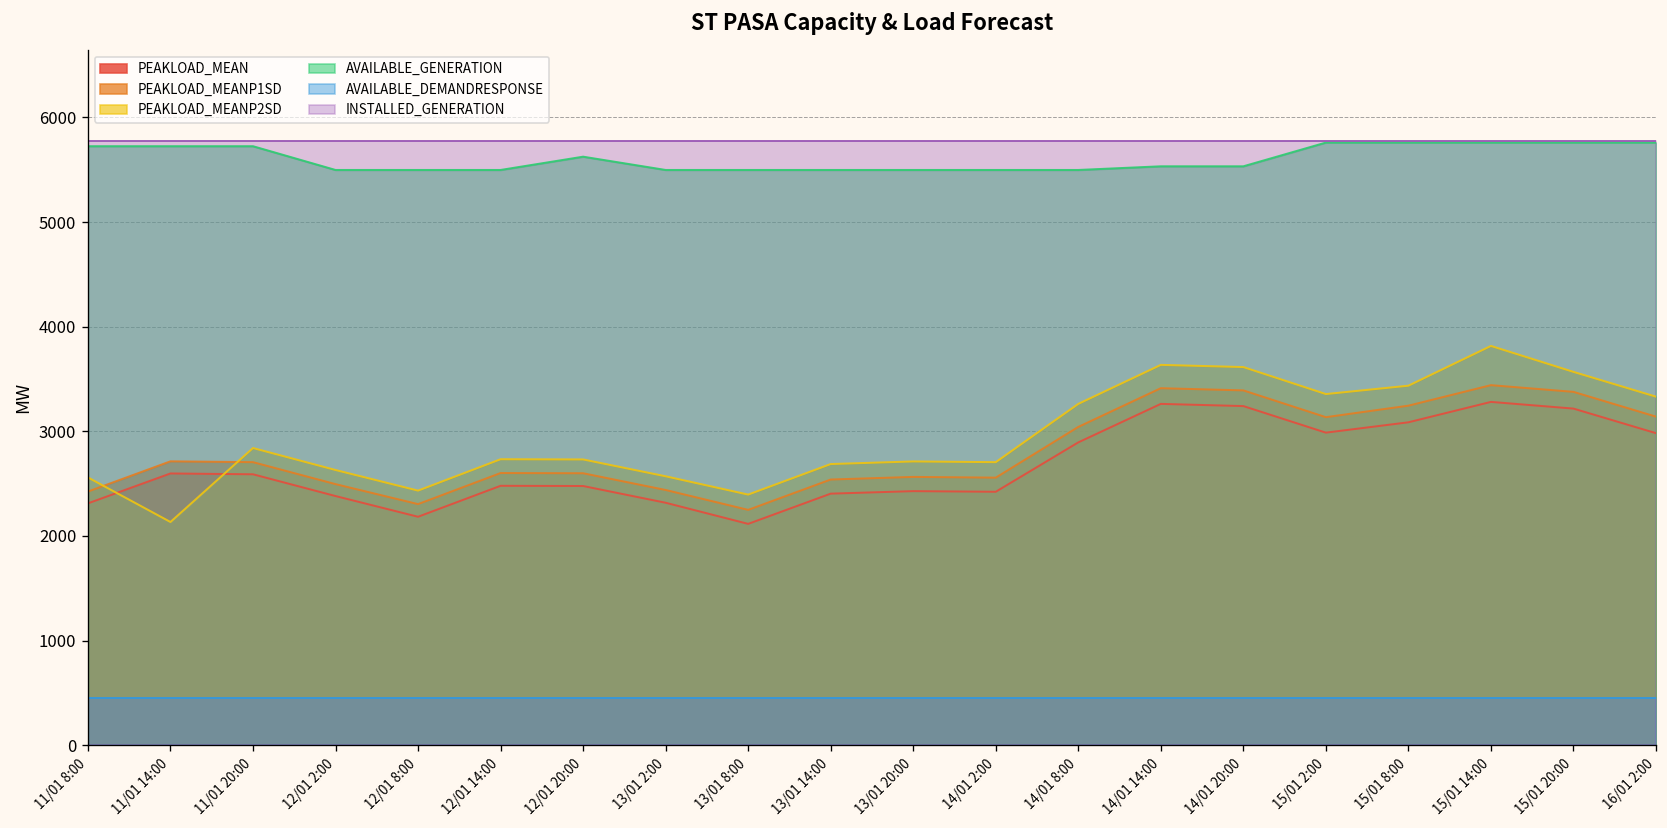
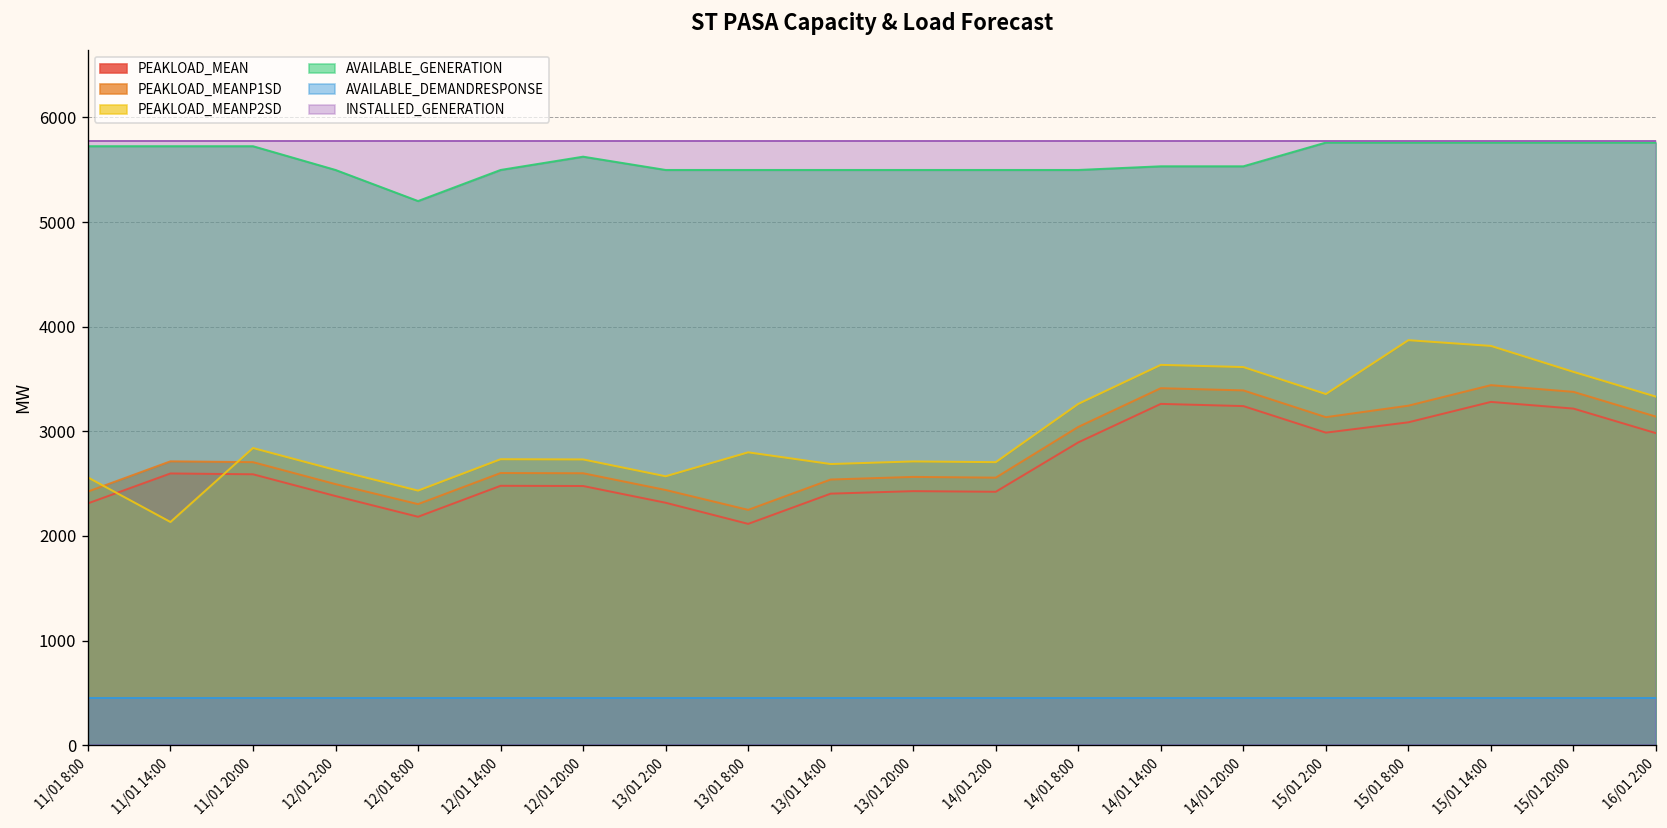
AVAILABLE_GENERATION, 12/01 8:00: 5500 -> 5200
PEAKLOAD_MEANP2SD, 13/01 8:00: 2400 -> 2800
PEAKLOAD_MEANP2SD, 15/01 8:00: 3400 -> 3900
